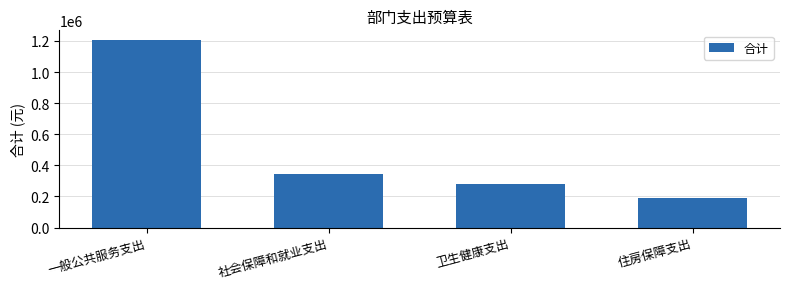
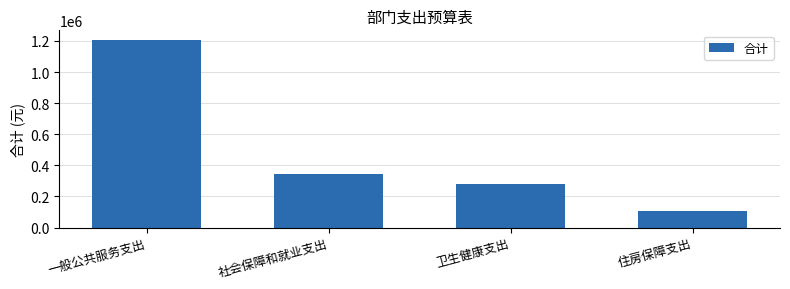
住房保障支出: 190000 -> 110000
